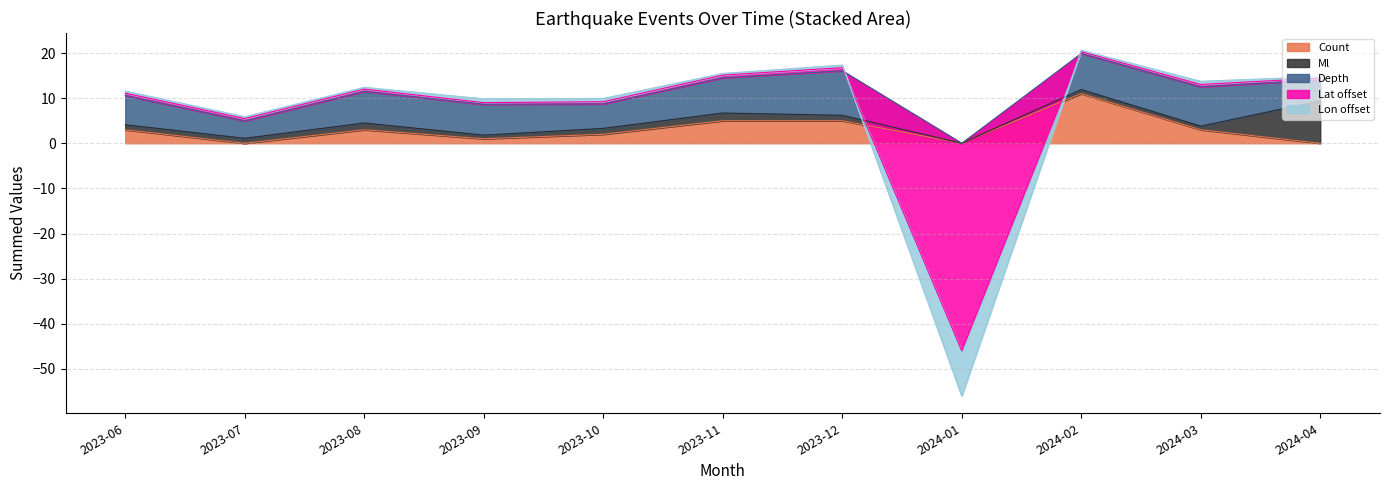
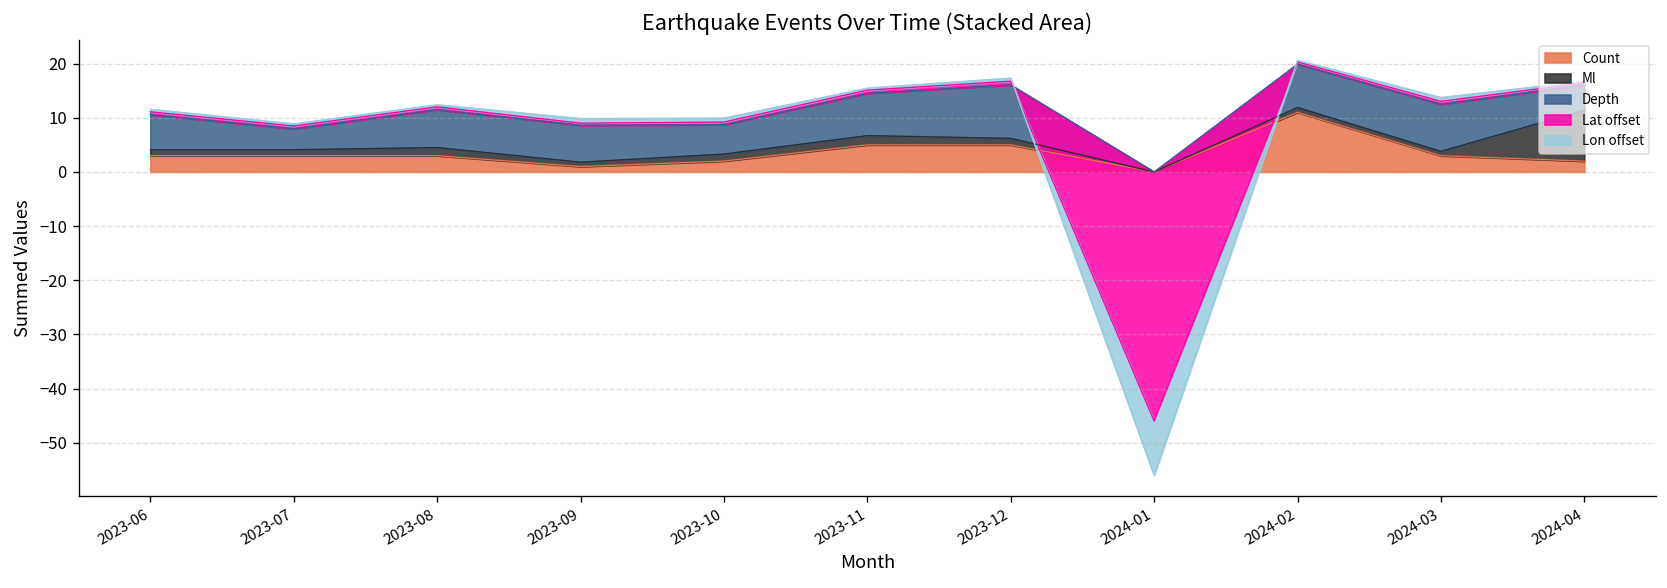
Count, 2023-07: 0 -> 3
Count, 2024-04: 0 -> 2
